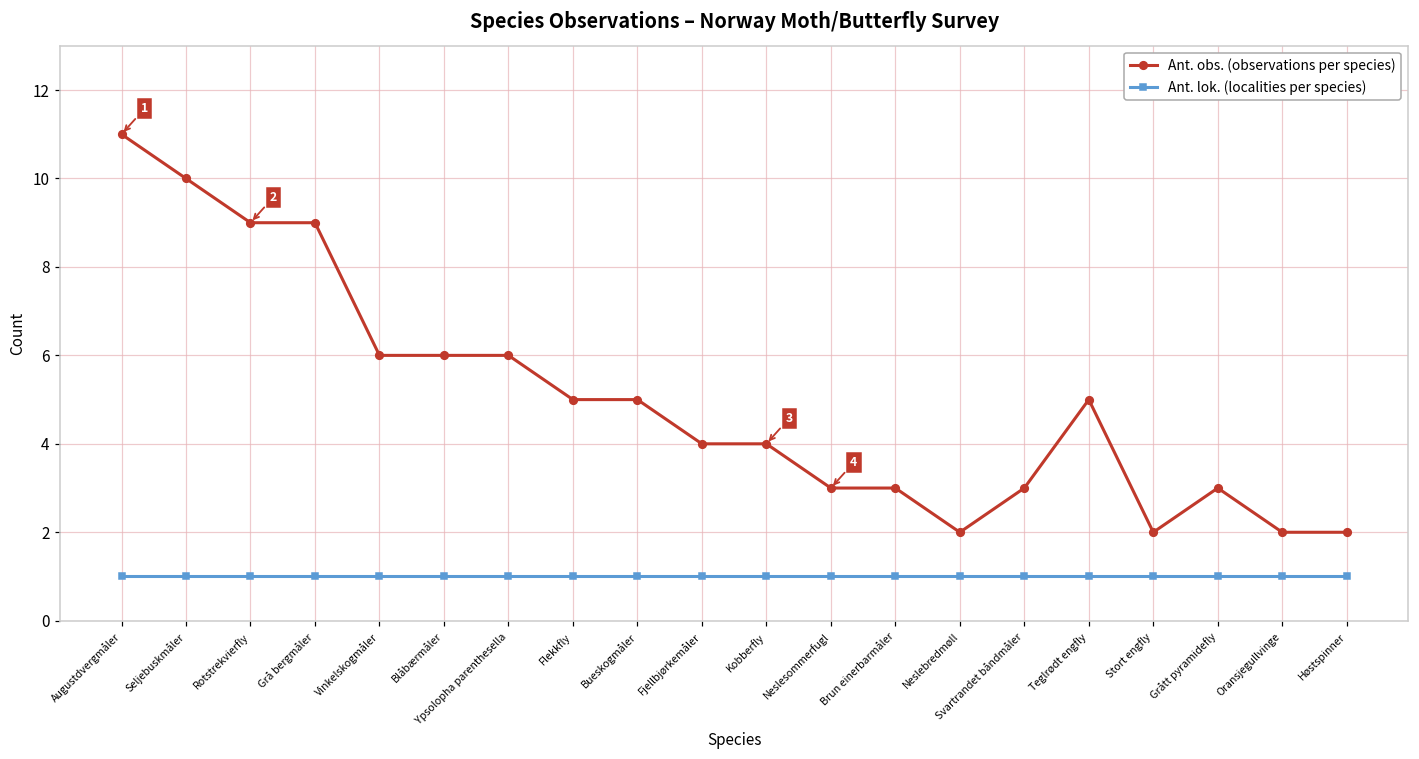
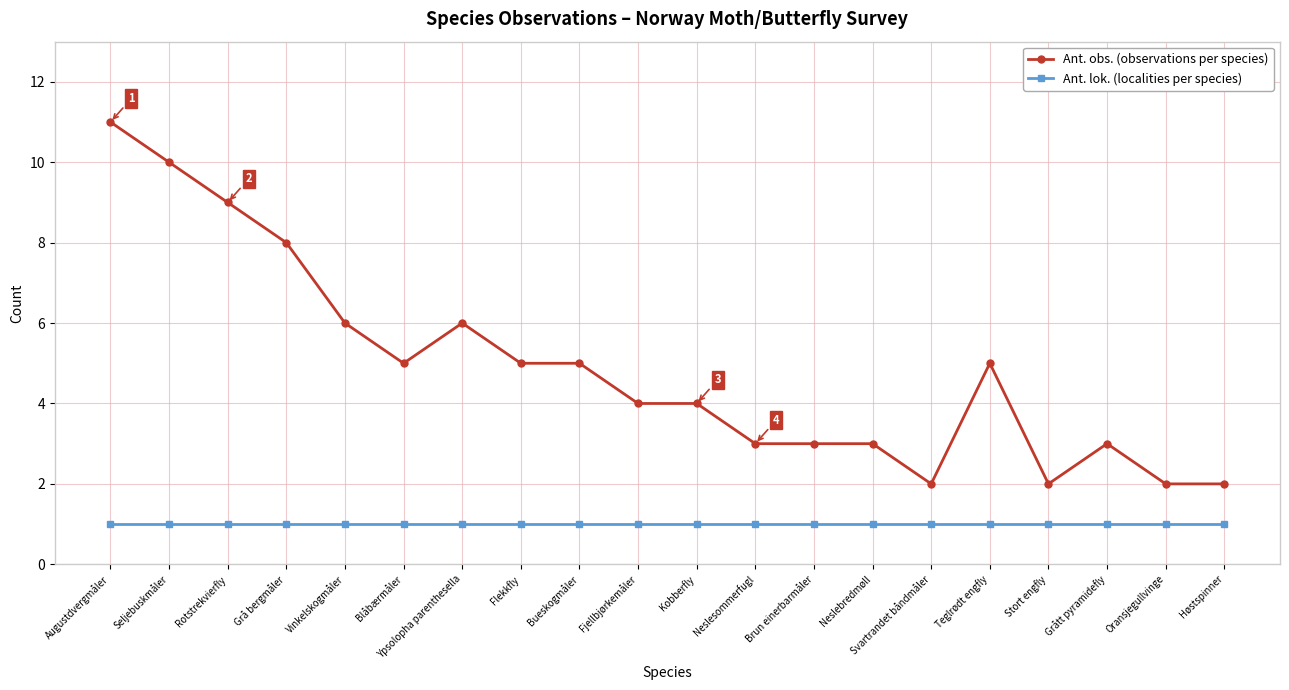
Ant. obs. (observations per species), Grå bergmåler: 9 -> 8
Ant. obs. (observations per species), Blåbærmåler: 6 -> 5
Ant. obs. (observations per species), Neslebredmøll: 2 -> 3
Ant. obs. (observations per species), Svartrandet båndmåler: 3 -> 2
